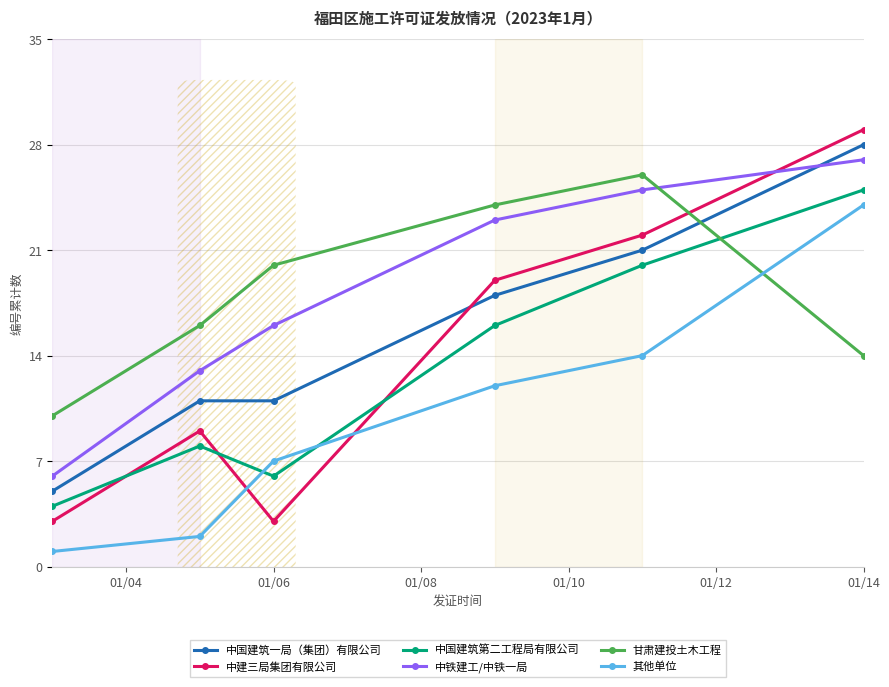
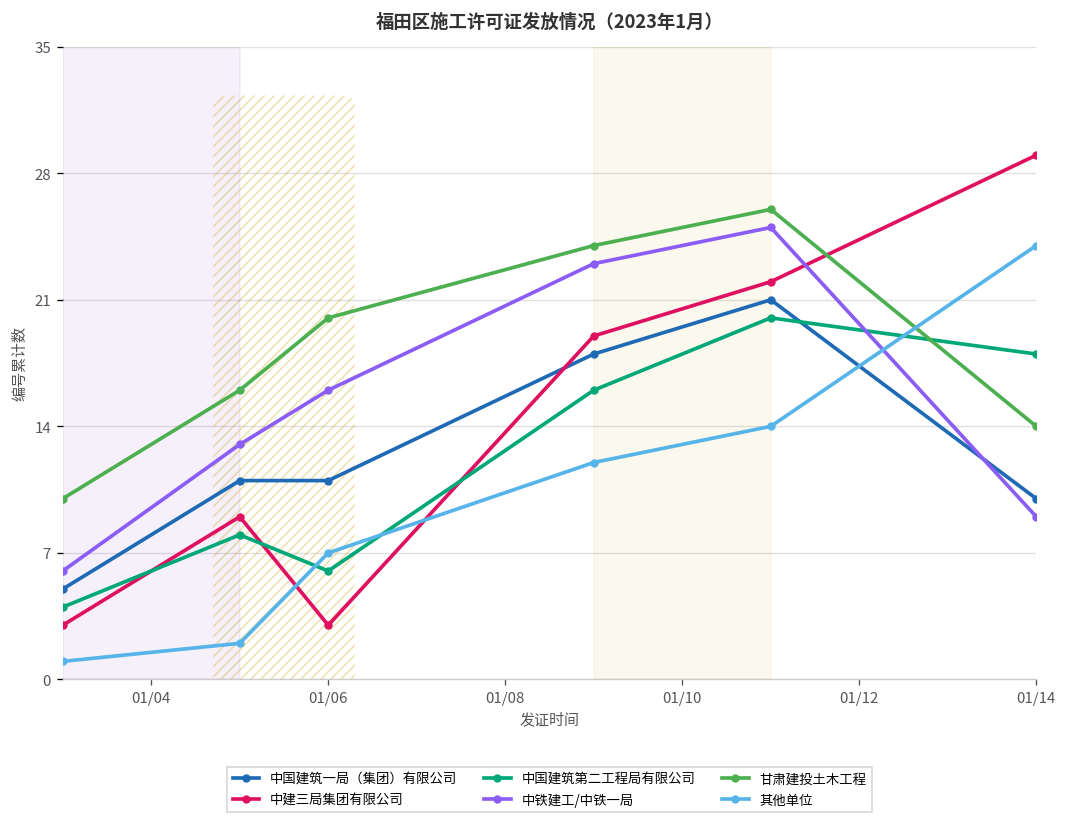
中国建筑一局（集团）有限公司, 01/14: 28 -> 10
中国建筑第二工程局有限公司, 01/14: 25 -> 18
中铁建工/中铁一局, 01/14: 27 -> 9
